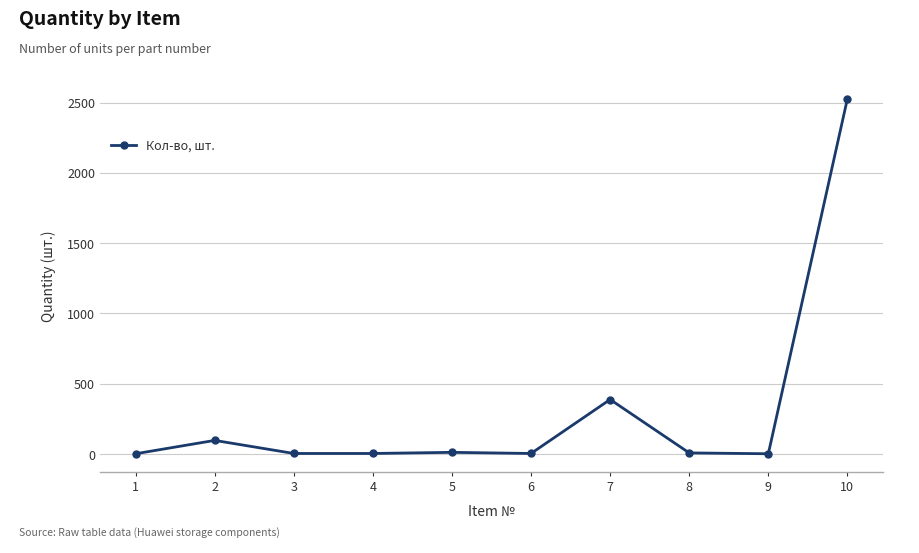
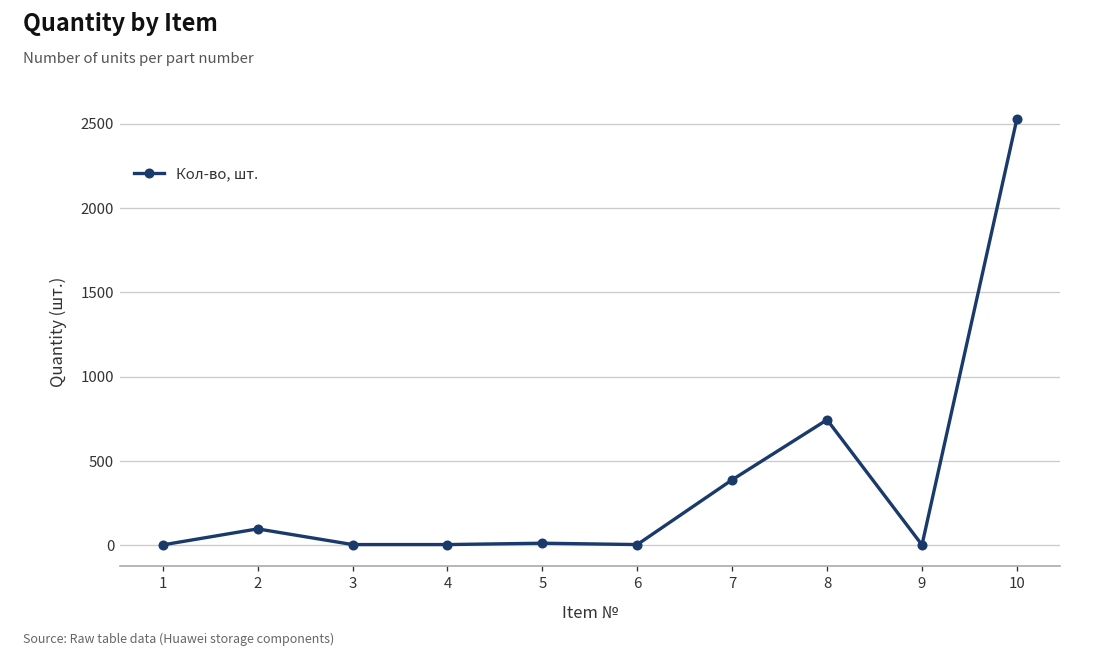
8: 10 -> 740
